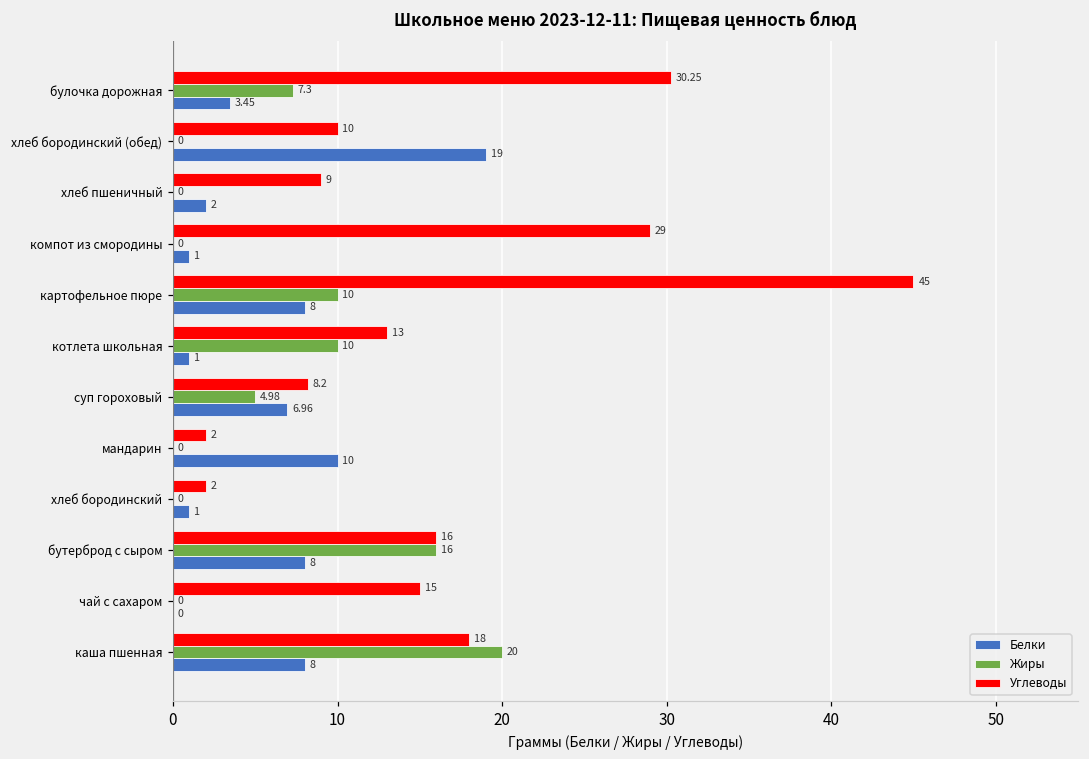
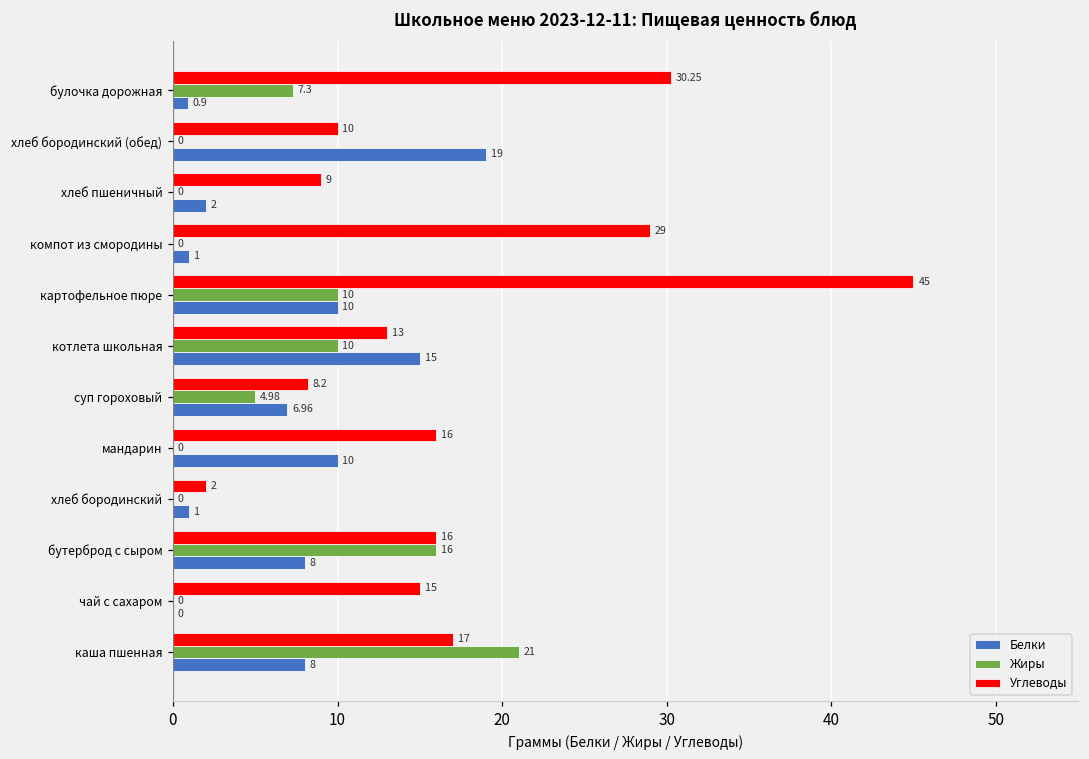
Белки, булочка дорожная: 3.45 -> 0.9
Белки, картофельное пюре: 8 -> 10
Белки, котлета школьная: 1 -> 15
Углеводы, мандарин: 2 -> 16
Углеводы, каша пшенная: 18 -> 17
Жиры, каша пшенная: 20 -> 21
